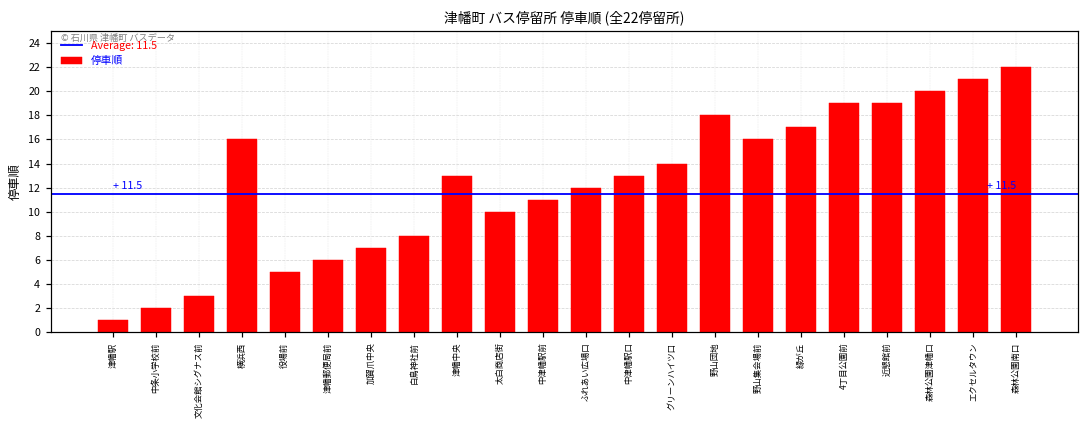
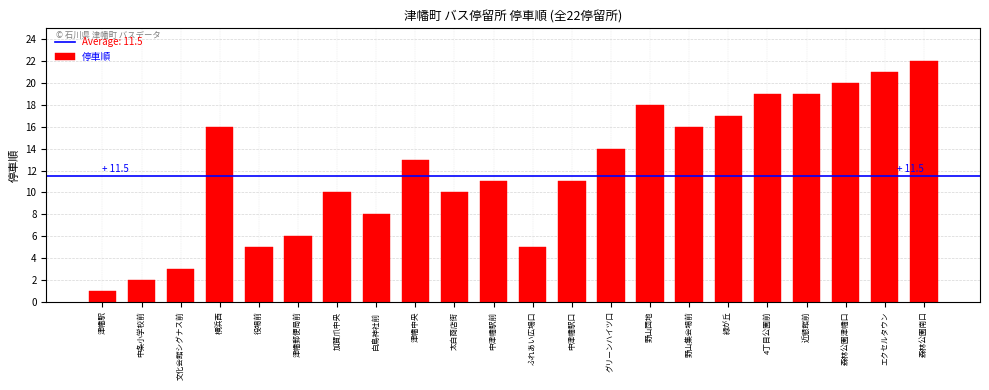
加賀爪中央: 7 -> 10
ふれあい広場口: 12 -> 5
中津幡駅口: 13 -> 11
